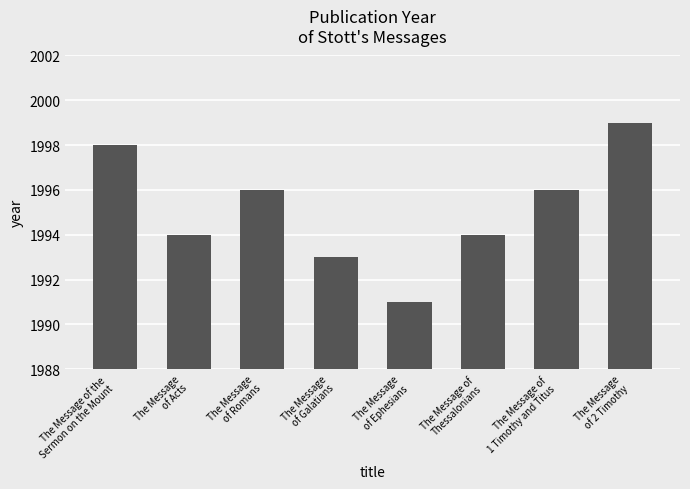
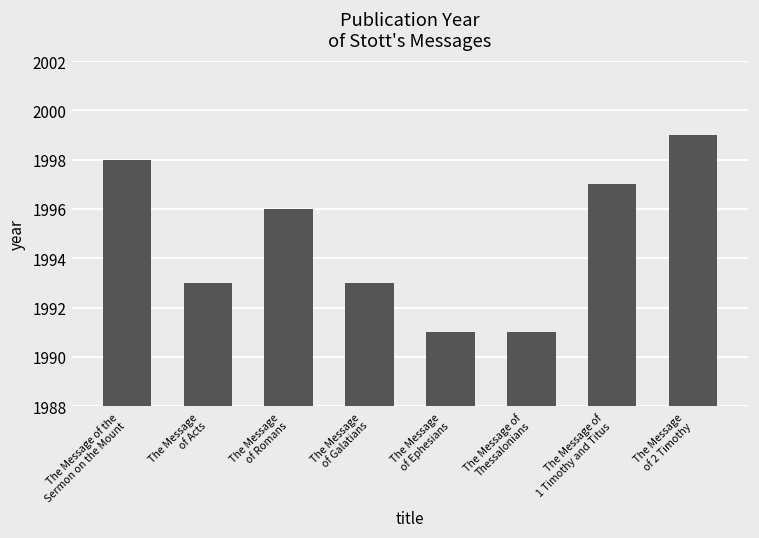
The Message of Acts: 1994 -> 1993
The Message of Thessalonians: 1994 -> 1991
The Message of 1 Timothy and Titus: 1996 -> 1997
